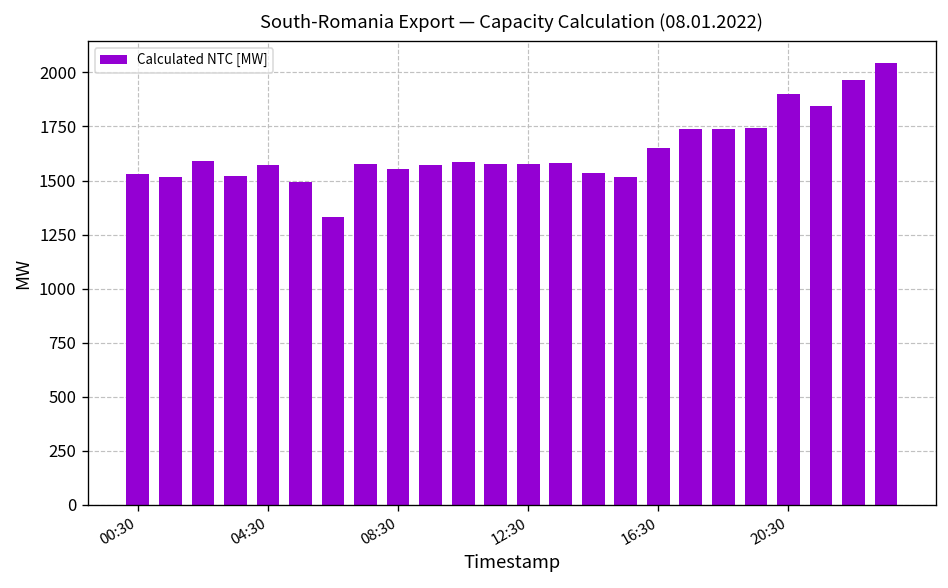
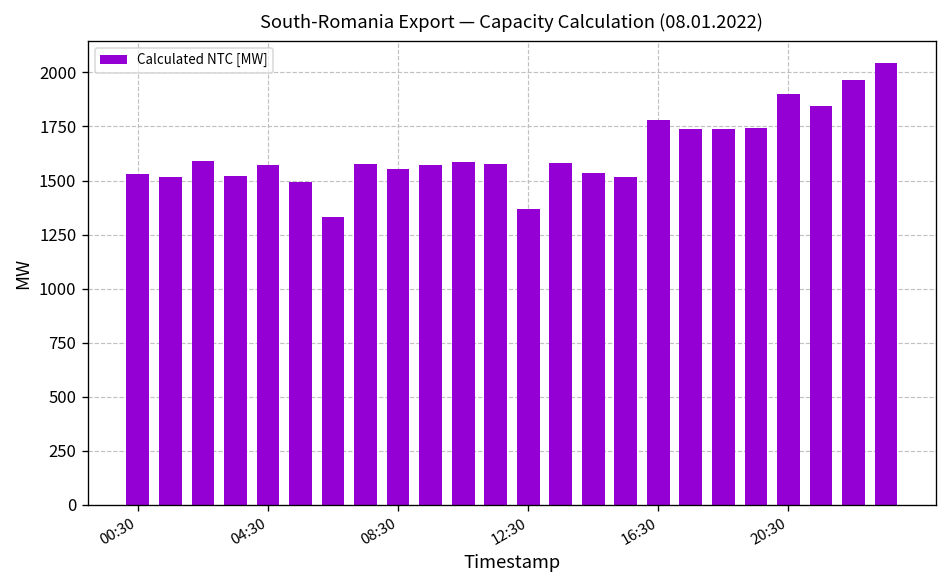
12:30: 1570 -> 1370
16:30: 1650 -> 1780
